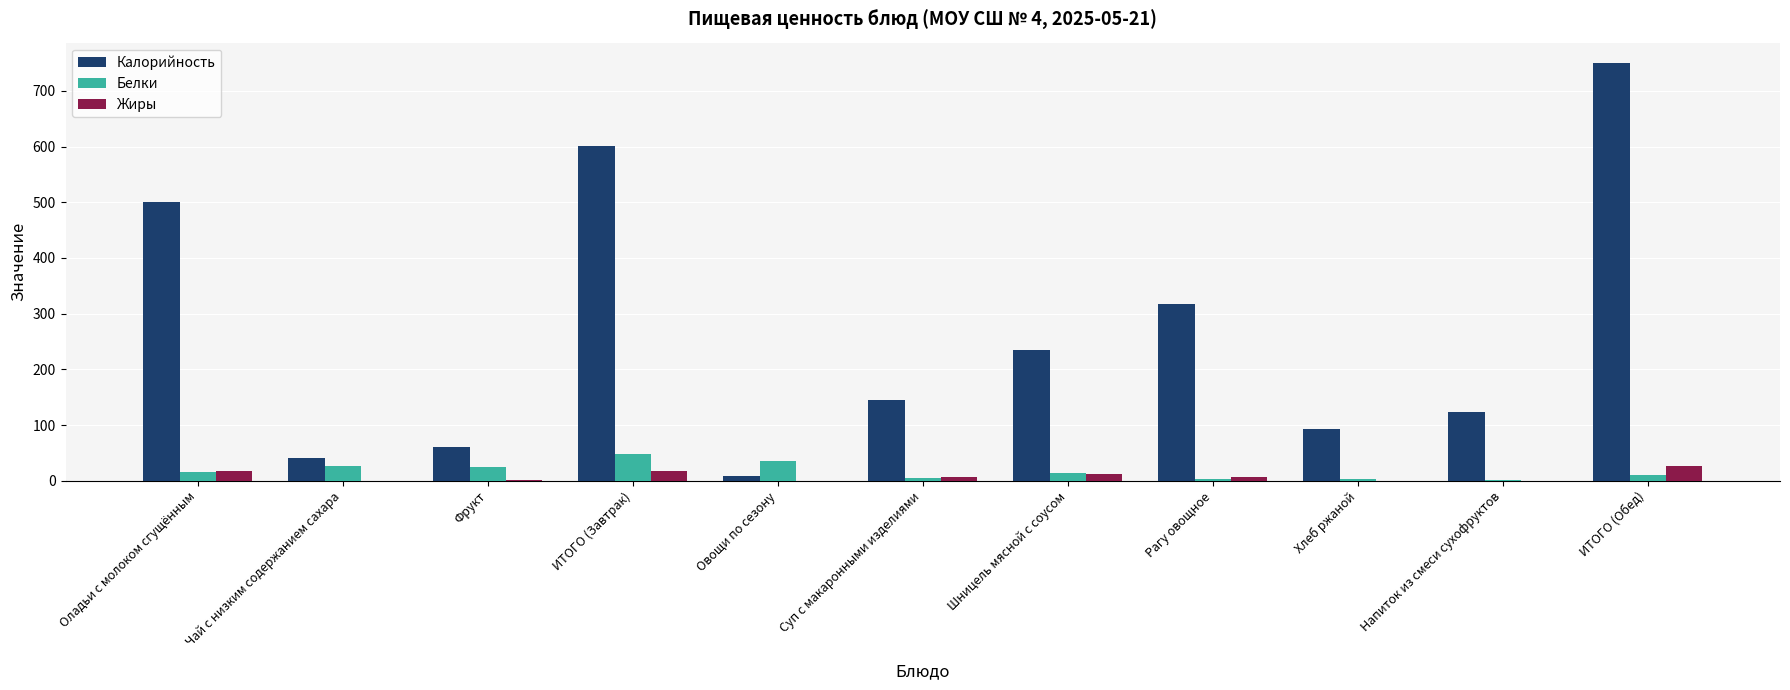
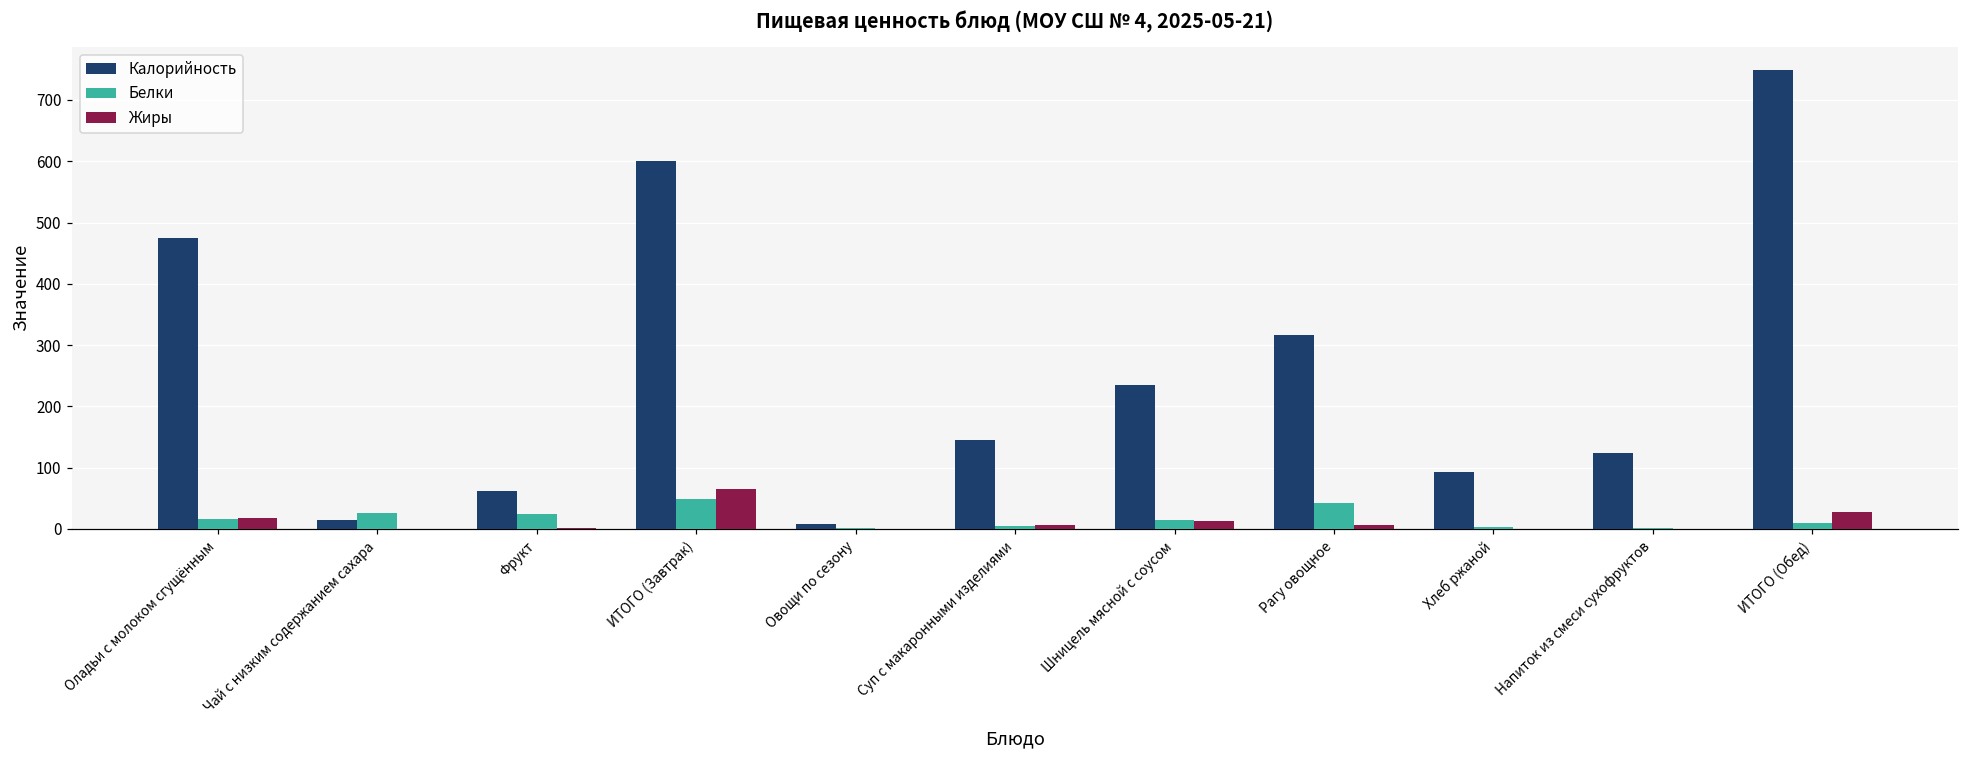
Калорийность, Оладьи с молоком сгущённым: 500 -> 470
Калорийность, Чай с низким содержанием сахара: 40 -> 10
Жиры, ИТОГО (Завтрак): 20 -> 60
Белки, Овощи по сезону: 40 -> 0
Белки, Рагу овощное: 0 -> 40
